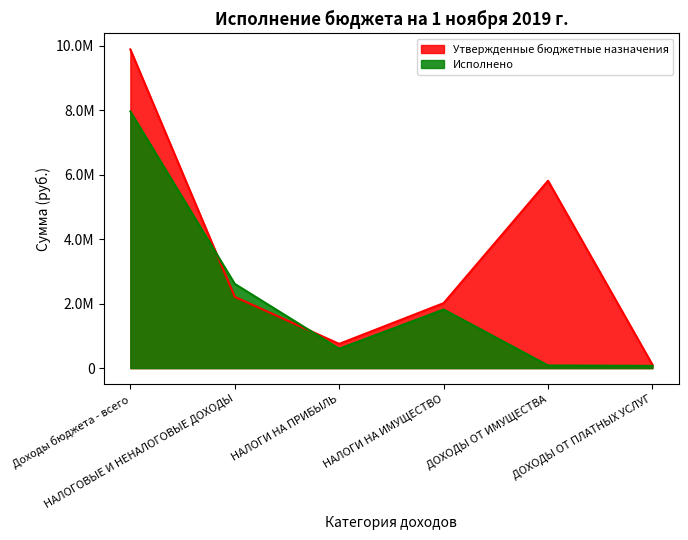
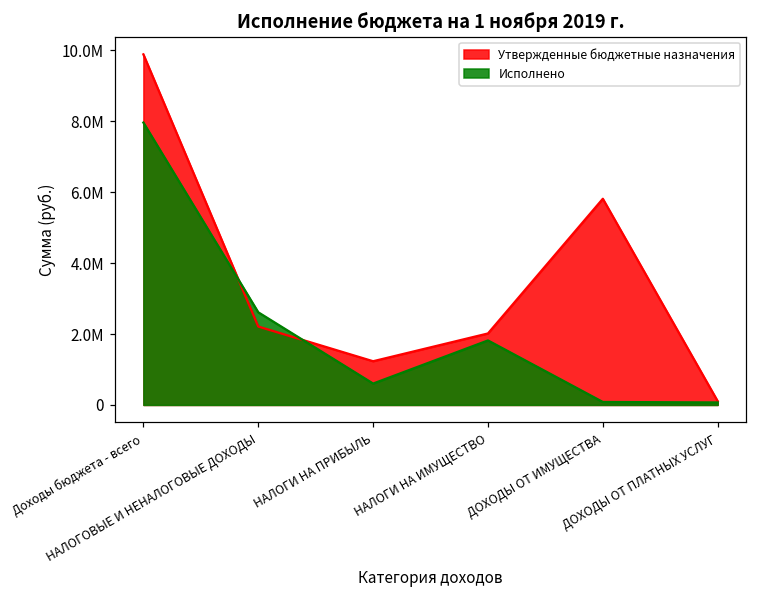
Утвержденные бюджетные назначения, НАЛОГИ НА ПРИБЫЛЬ: 800000 -> 1200000
